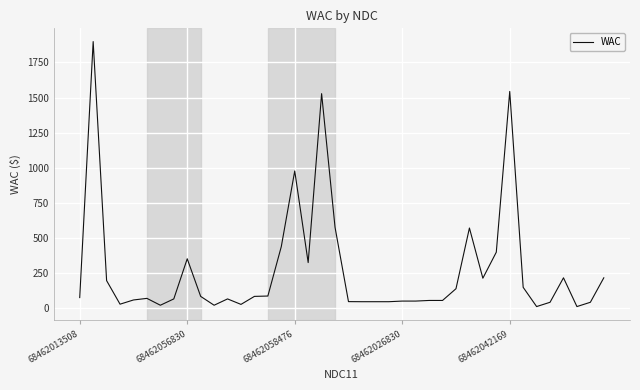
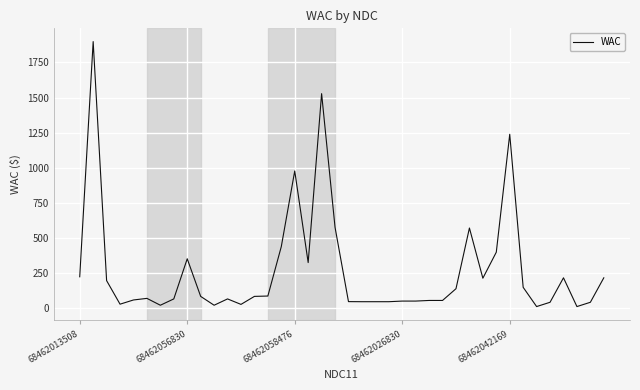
68462013508: 80 -> 230
68462042169: 1540 -> 1240
